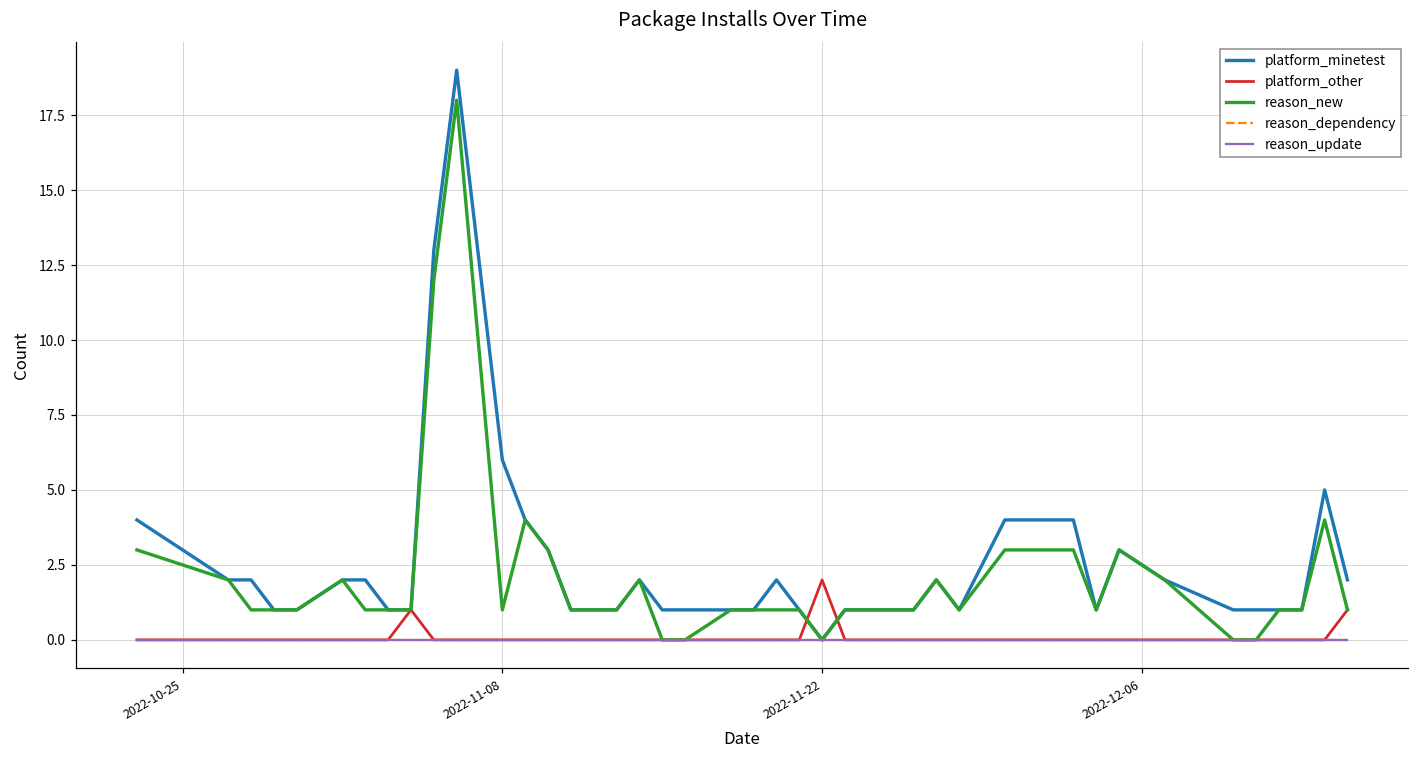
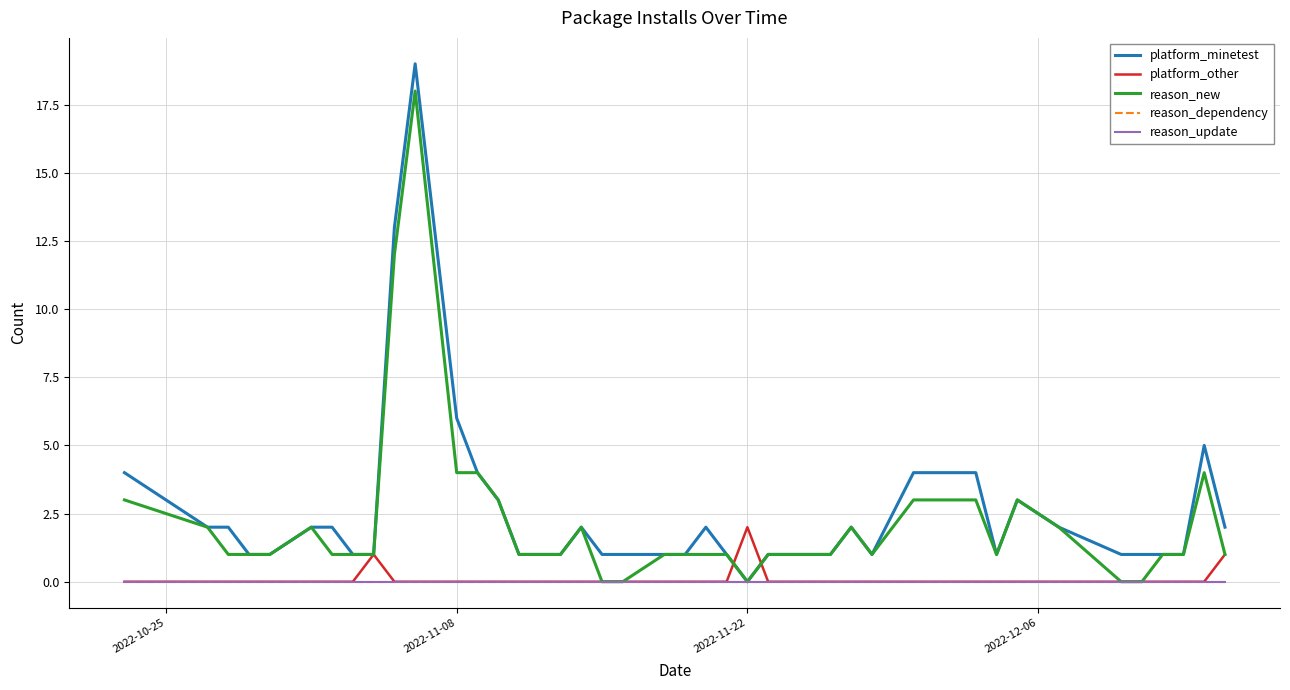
reason_new, 2022-11-08: 1 -> 4
